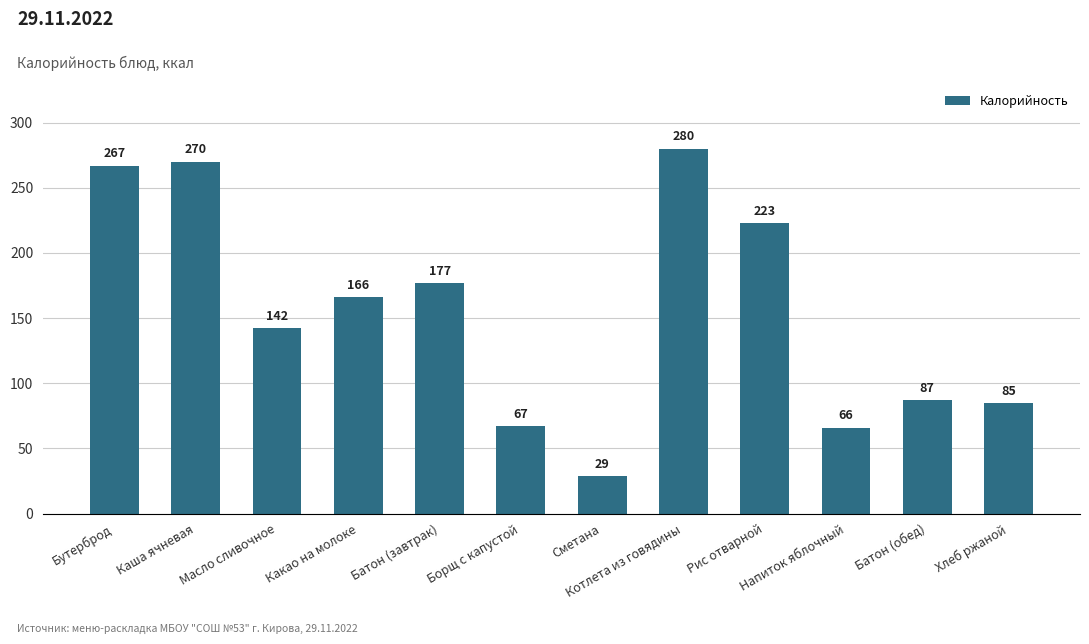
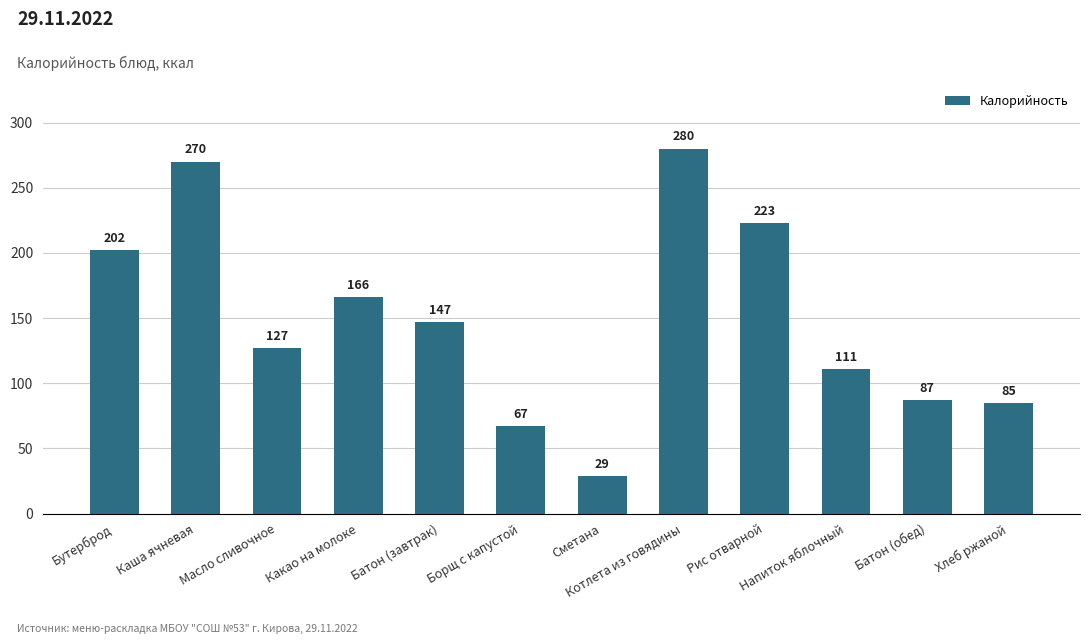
Бутерброд: 267 -> 202
Масло сливочное: 142 -> 127
Батон (завтрак): 177 -> 147
Напиток яблочный: 66 -> 111
